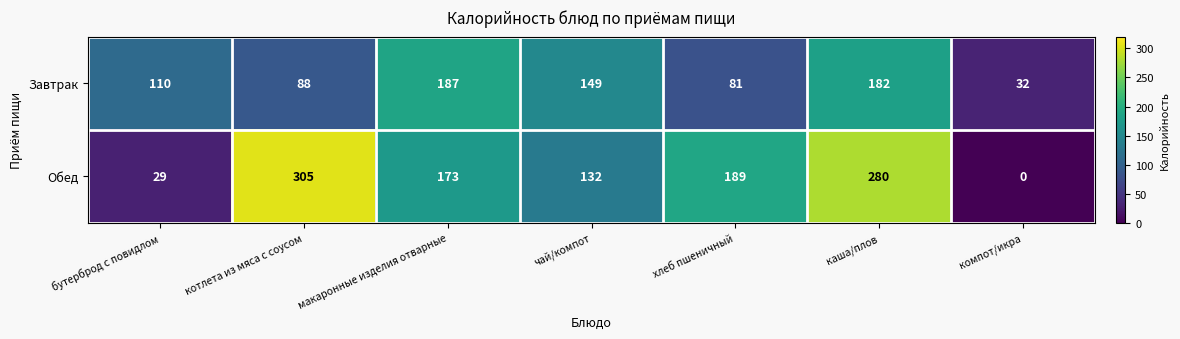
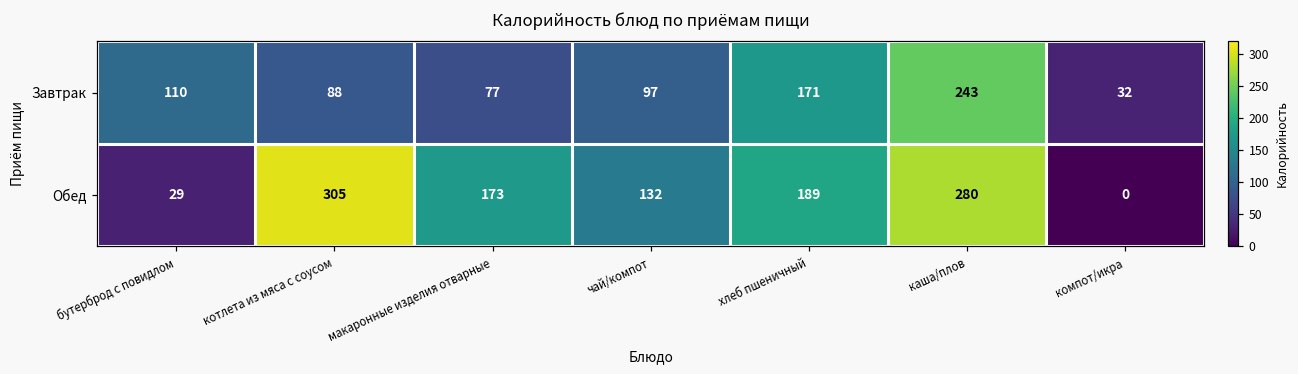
Завтрак, макаронные изделия отварные: 187 -> 77
Завтрак, чай/компот: 149 -> 97
Завтрак, хлеб пшеничный: 81 -> 171
Завтрак, каша/плов: 182 -> 243
